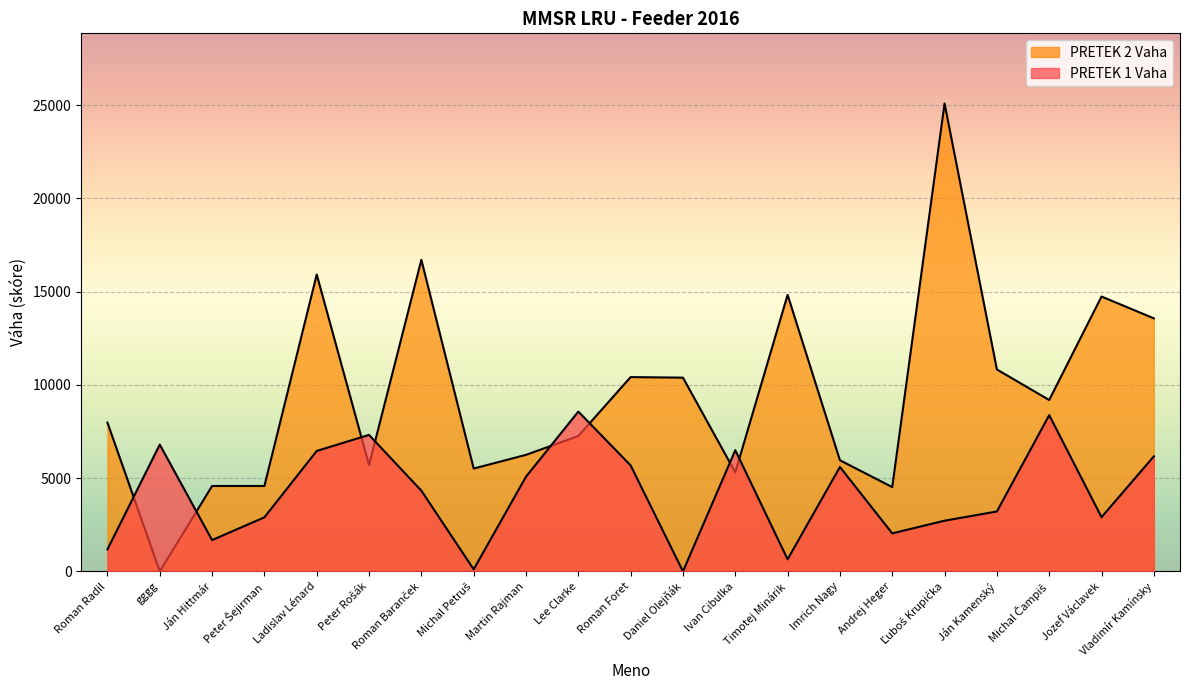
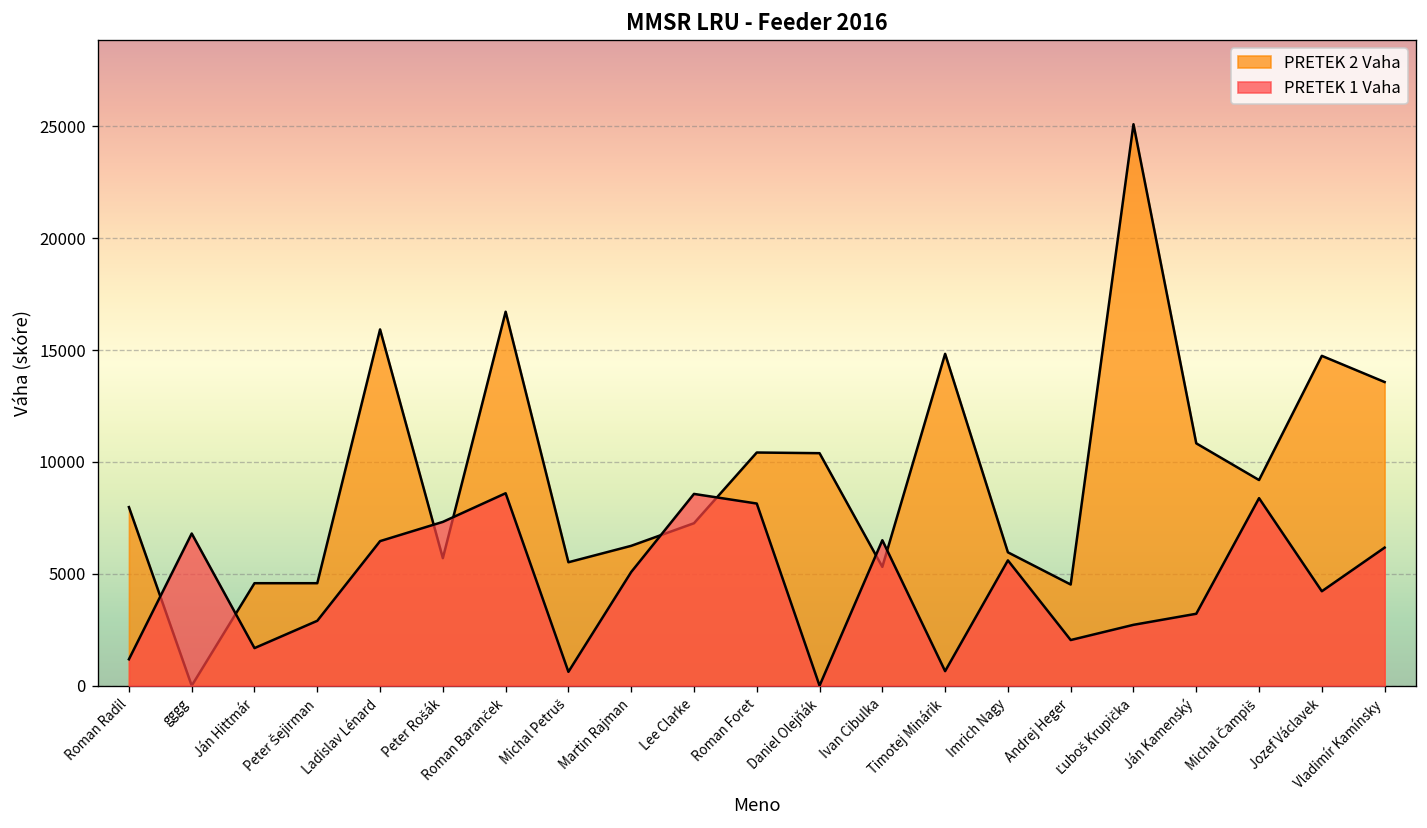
PRETEK 1 Vaha, Roman Baranček: 4300 -> 8600
PRETEK 1 Vaha, Michal Petruš: 100 -> 600
PRETEK 1 Vaha, Roman Foret: 5700 -> 8100
PRETEK 1 Vaha, Jozef Václavek: 2900 -> 4200
